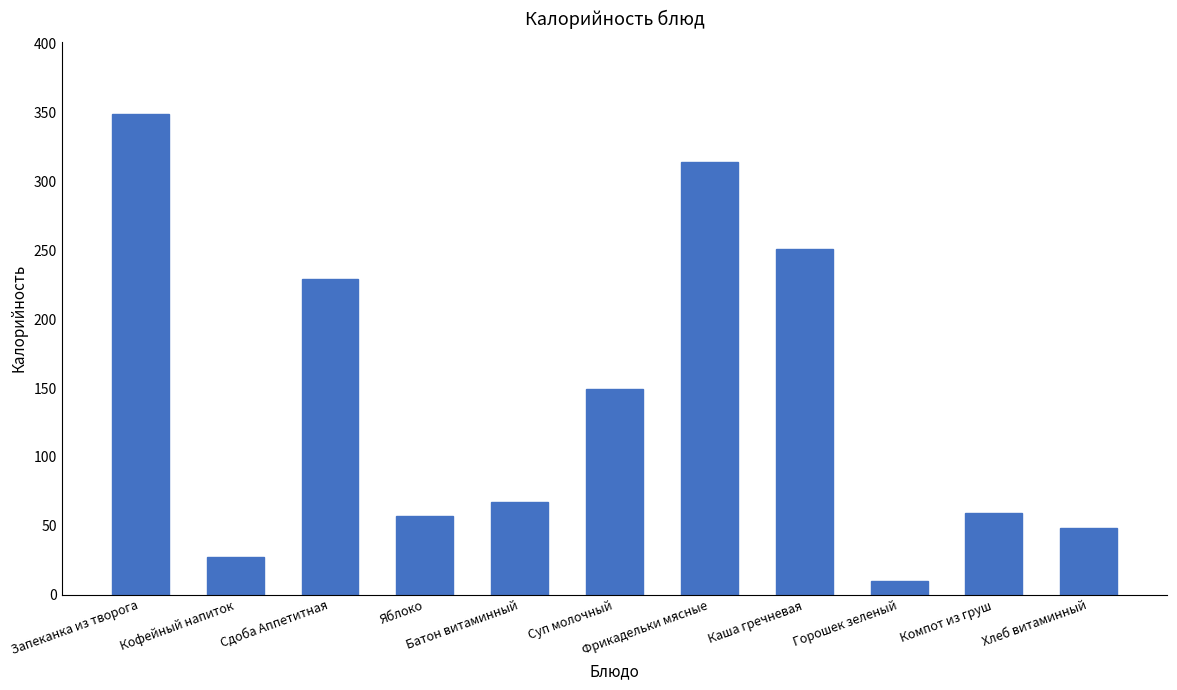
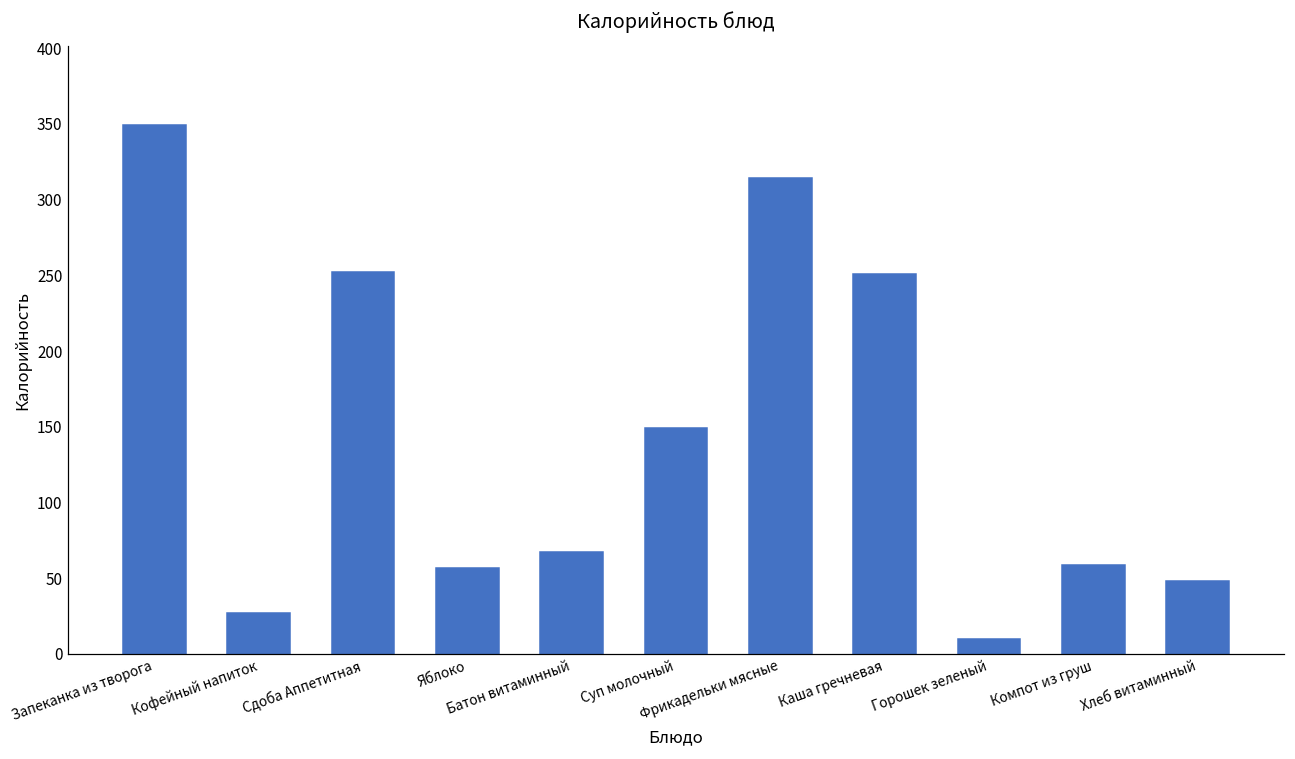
Сдоба Аппетитная: 229 -> 252
